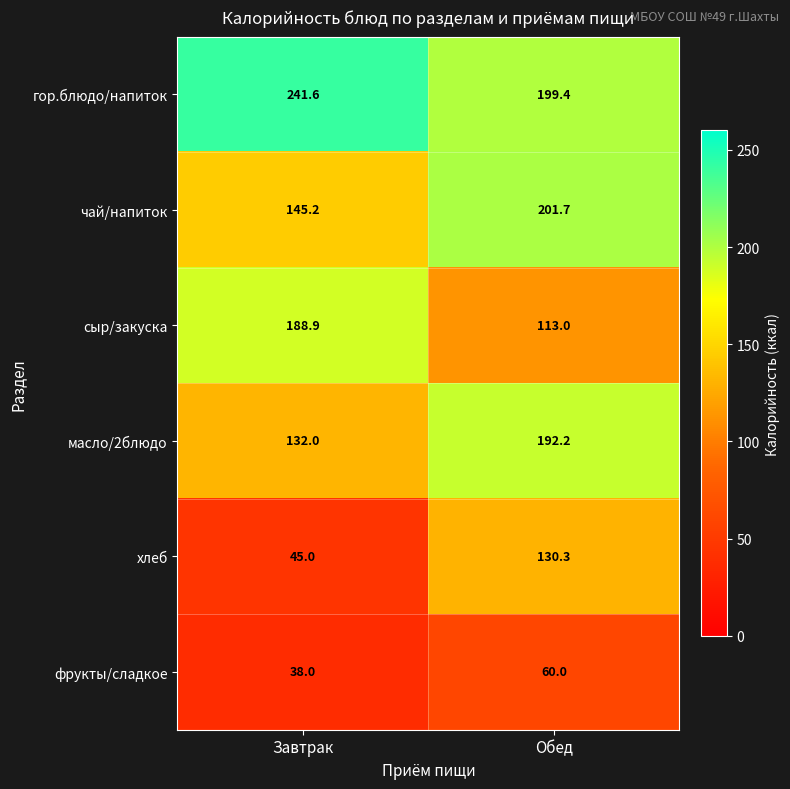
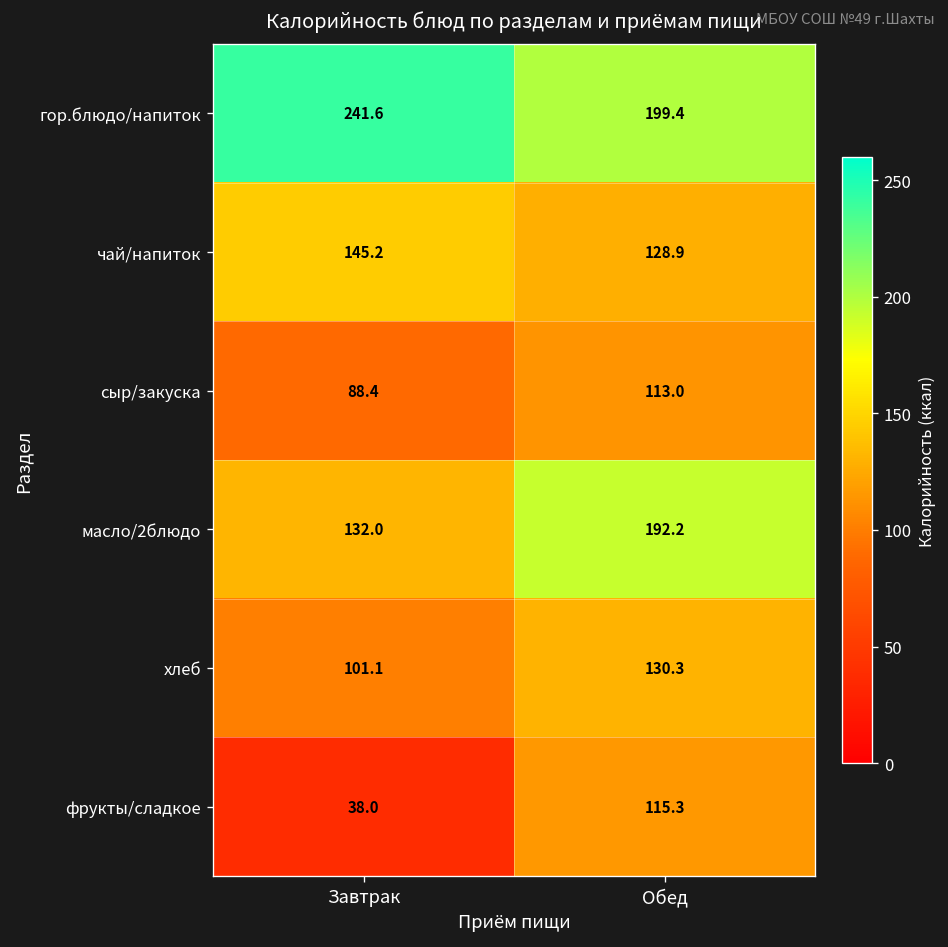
чай/напиток, Обед: 201.7 -> 128.9
сыр/закуска, Завтрак: 188.9 -> 88.4
хлеб, Завтрак: 45.0 -> 101.1
фрукты/сладкое, Обед: 60.0 -> 115.3
